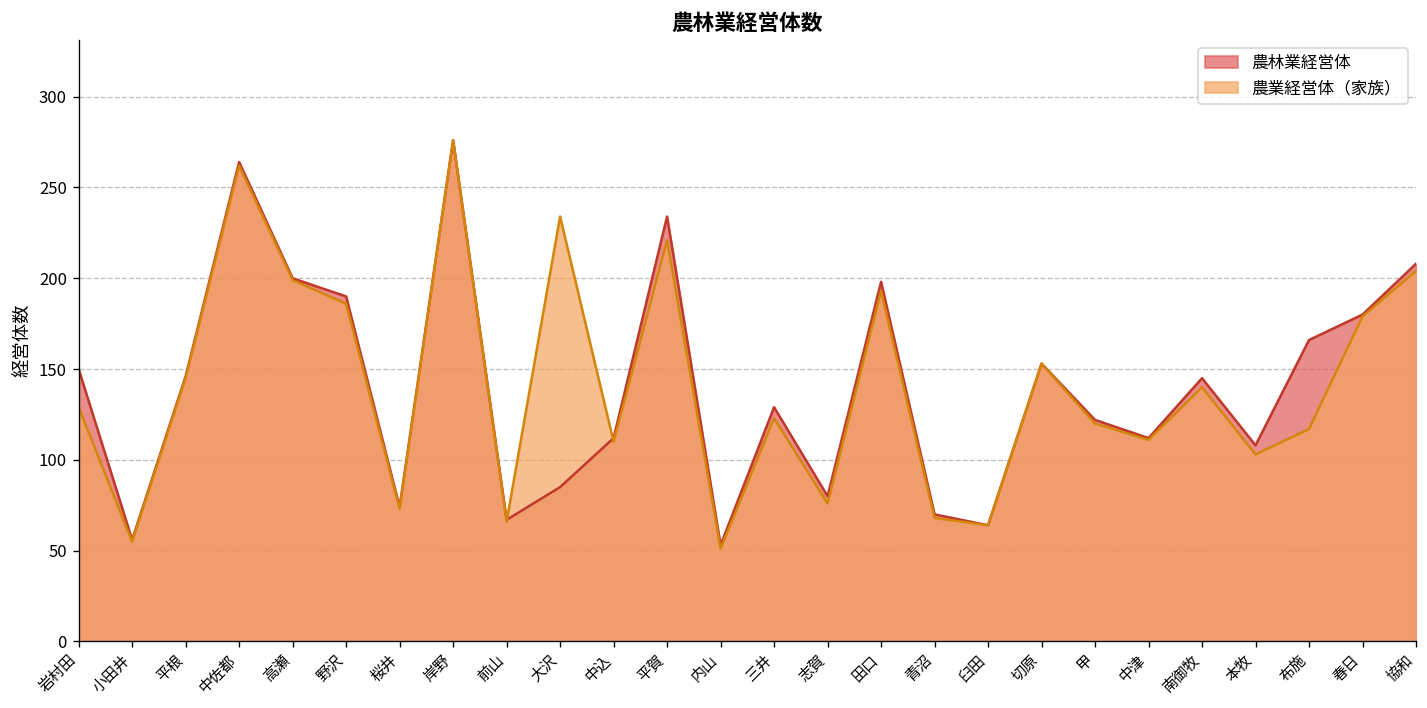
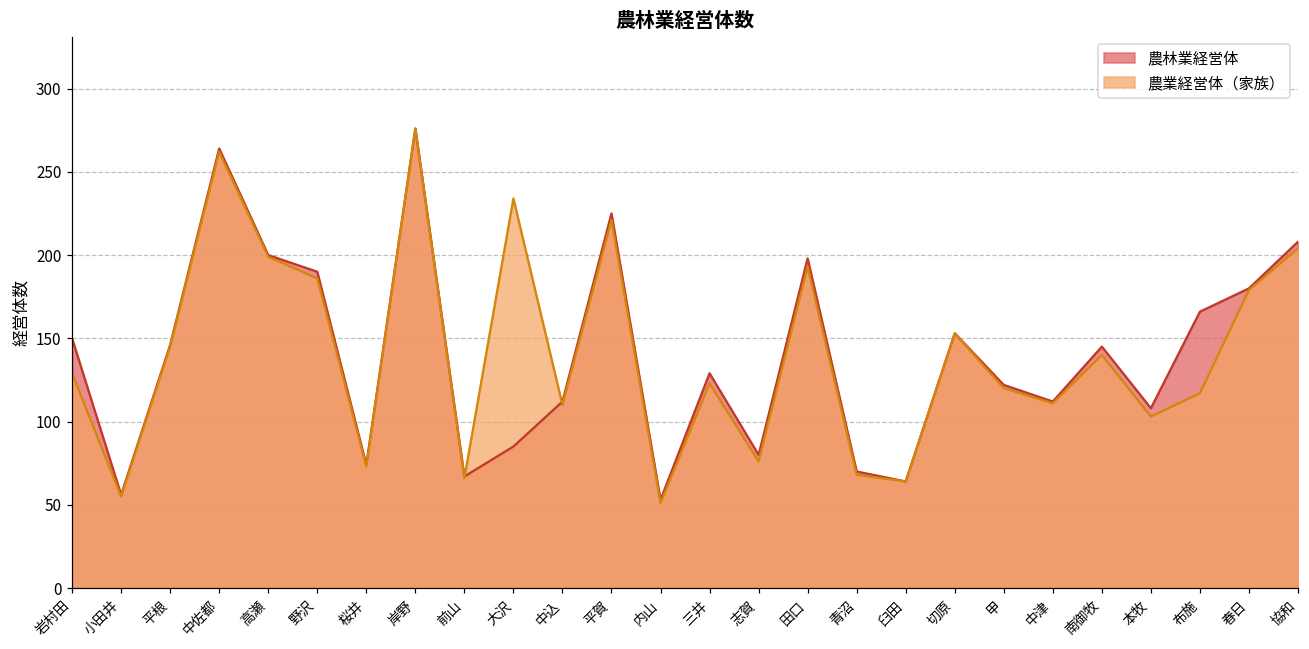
農林業経営体, 平賀: 234 -> 225
